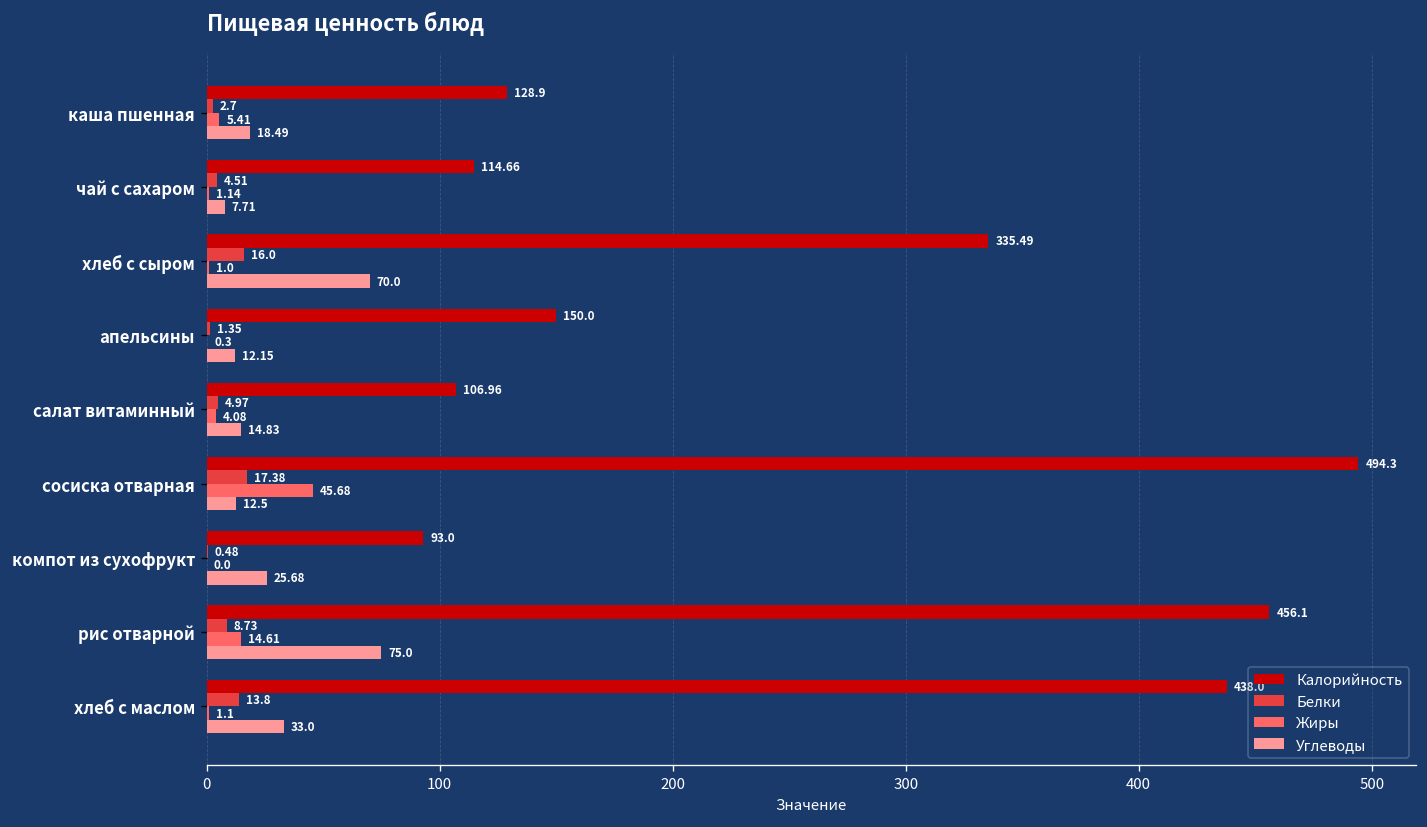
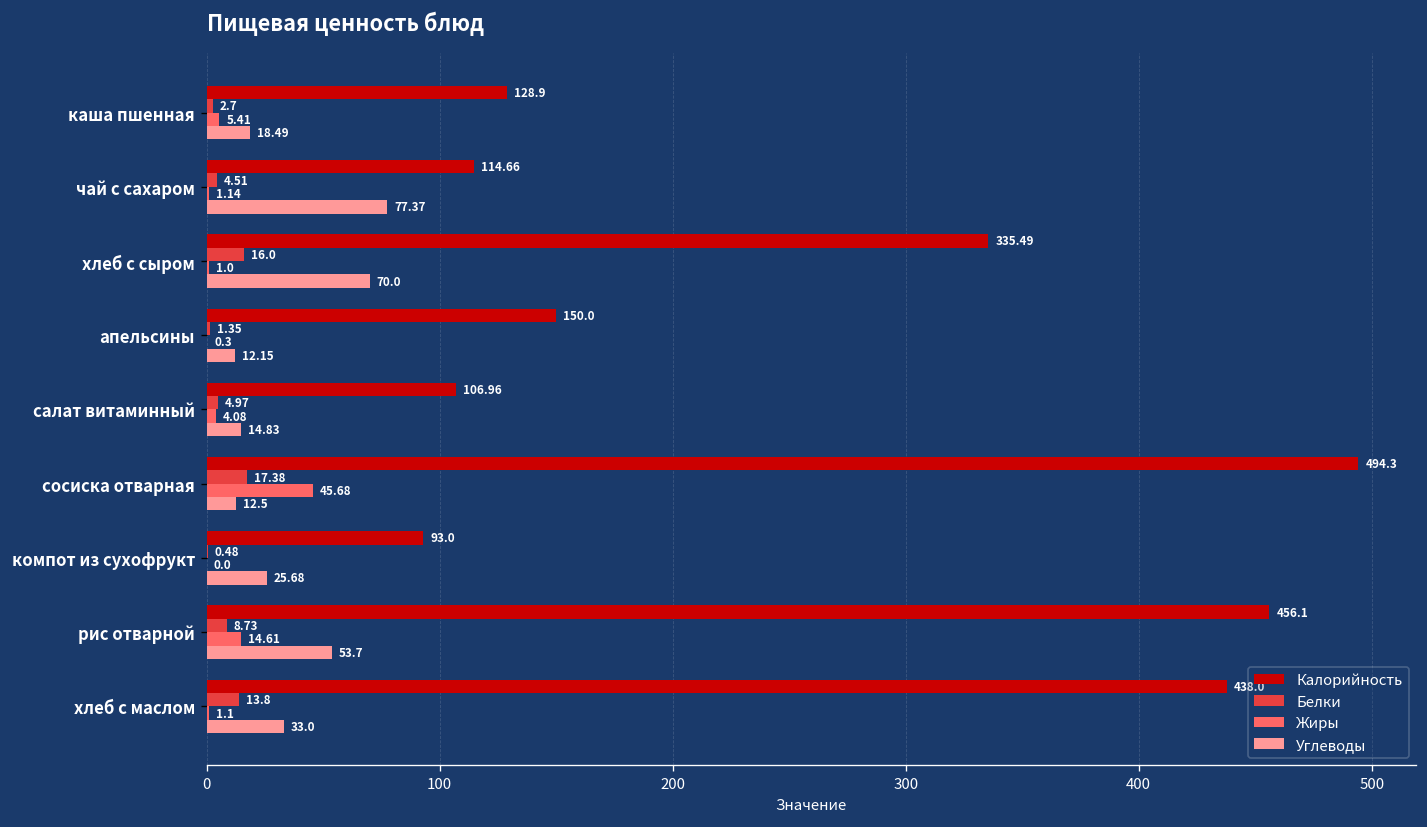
Углеводы, чай с сахаром: 7.71 -> 77.37
Углеводы, рис отварной: 75.0 -> 53.7
